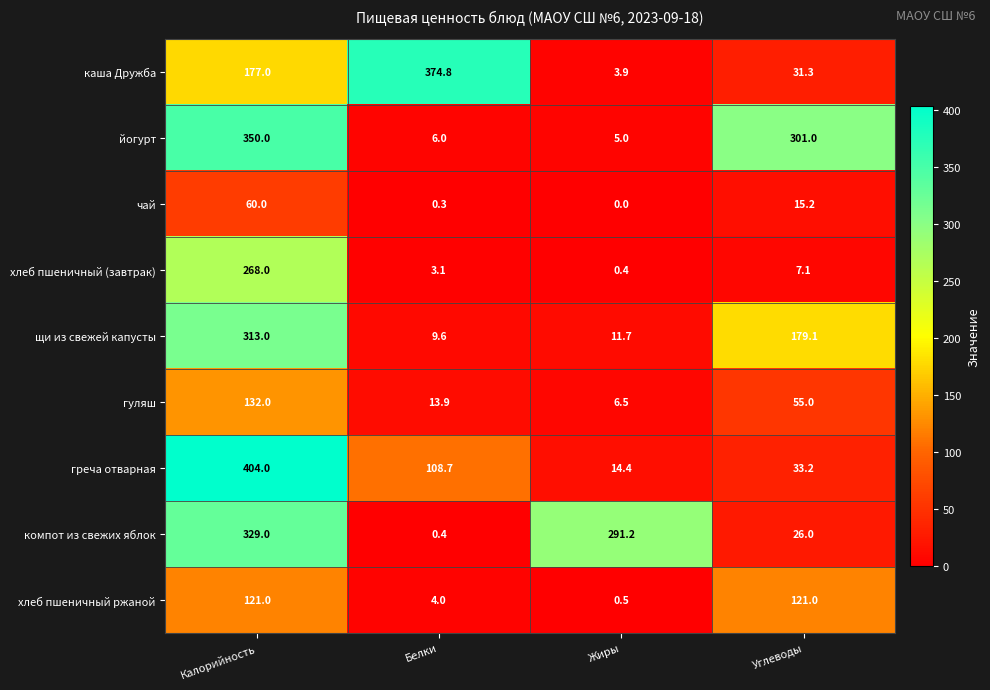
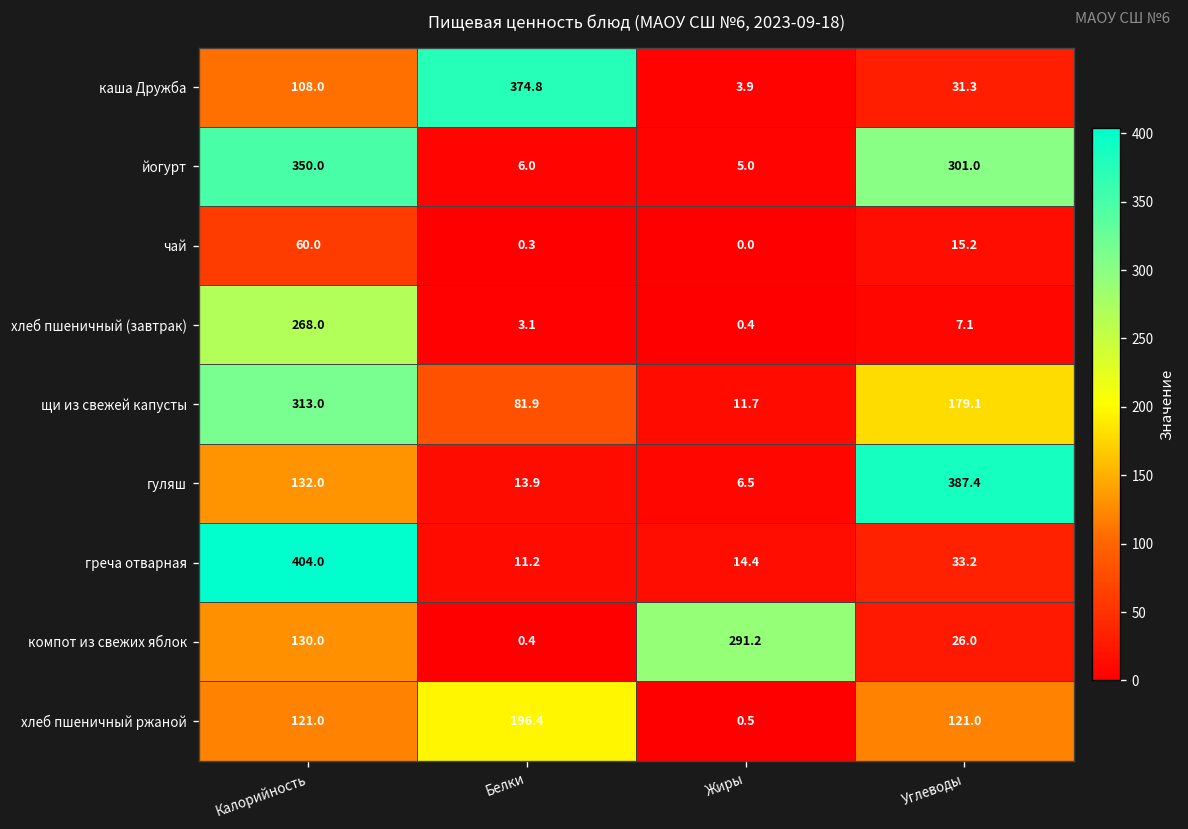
каша Дружба, Калорийность: 177.0 -> 108.0
щи из свежей капусты, Белки: 9.6 -> 81.9
гуляш, Углеводы: 55.0 -> 387.4
греча отварная, Белки: 108.7 -> 11.2
компот из свежих яблок, Калорийность: 329.0 -> 130.0
хлеб пшеничный ржаной, Белки: 4.0 -> 196.4
